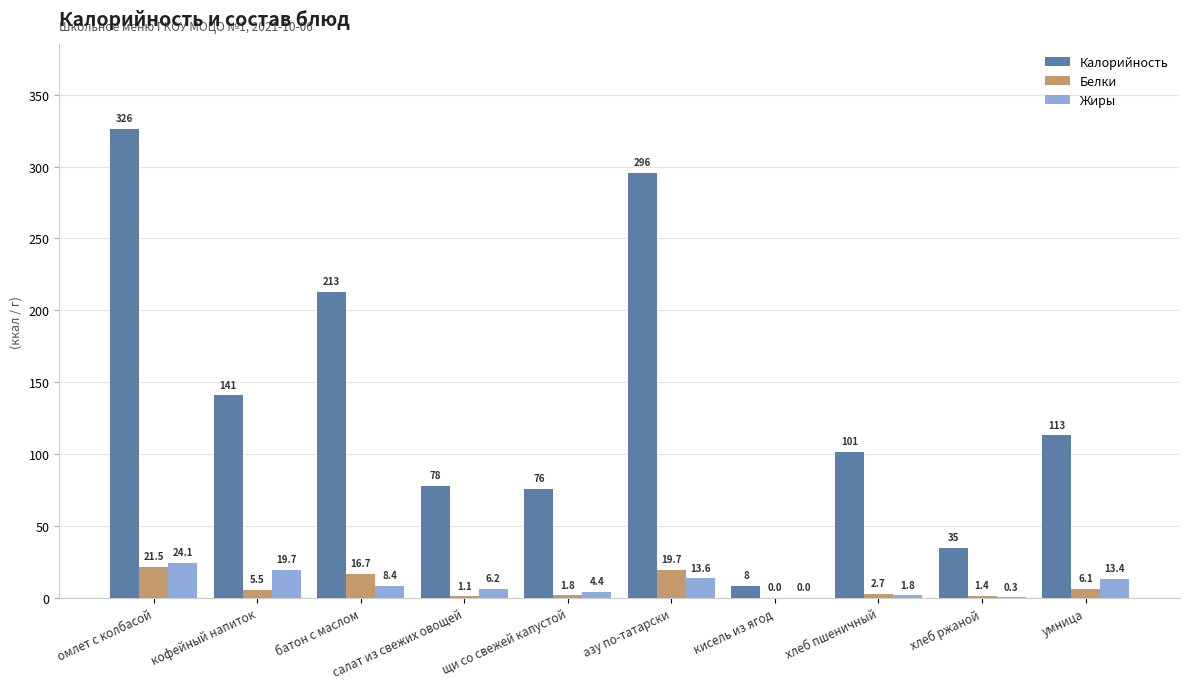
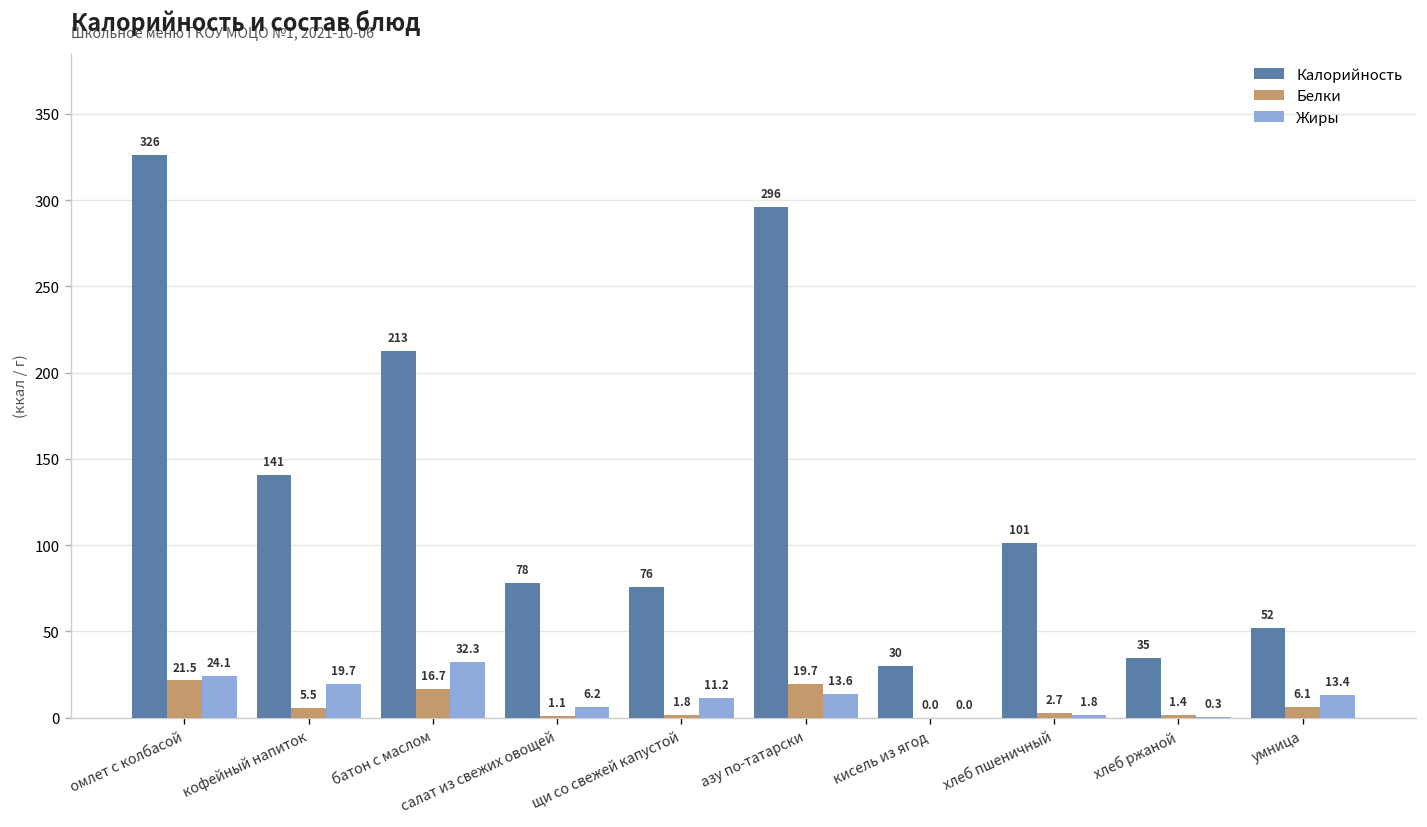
Жиры, батон с маслом: 8.4 -> 32.3
Жиры, щи со свежей капустой: 4.4 -> 11.2
Калорийность, кисель из ягод: 8 -> 30
Калорийность, умница: 113 -> 52
